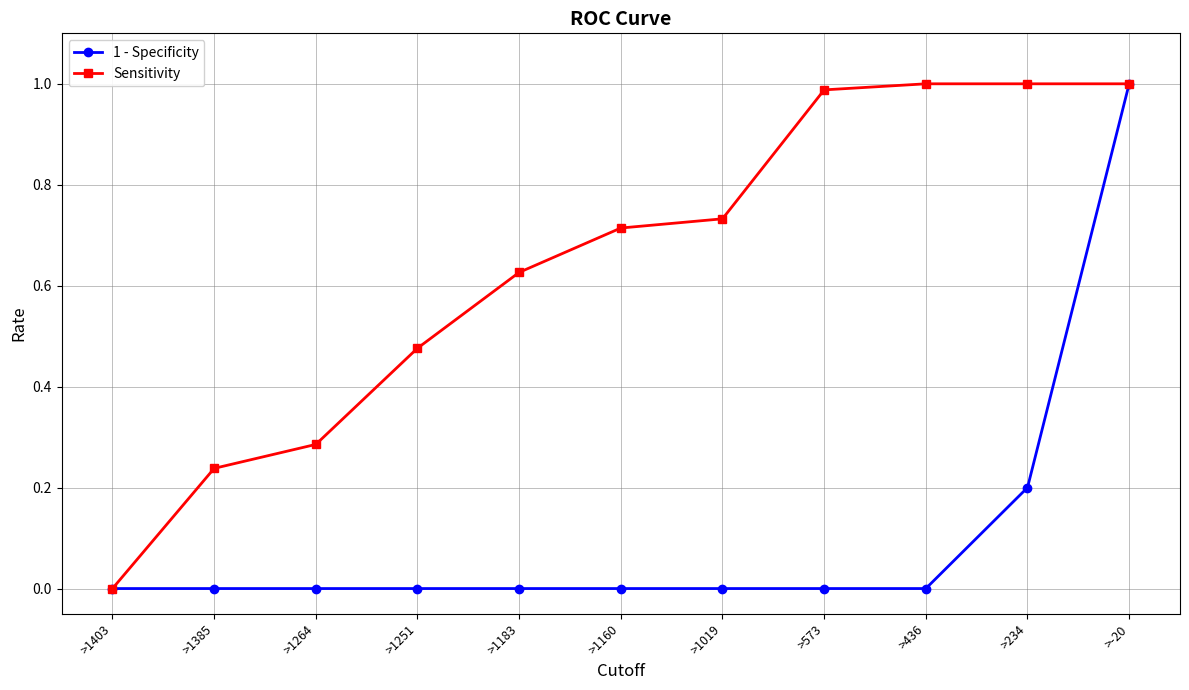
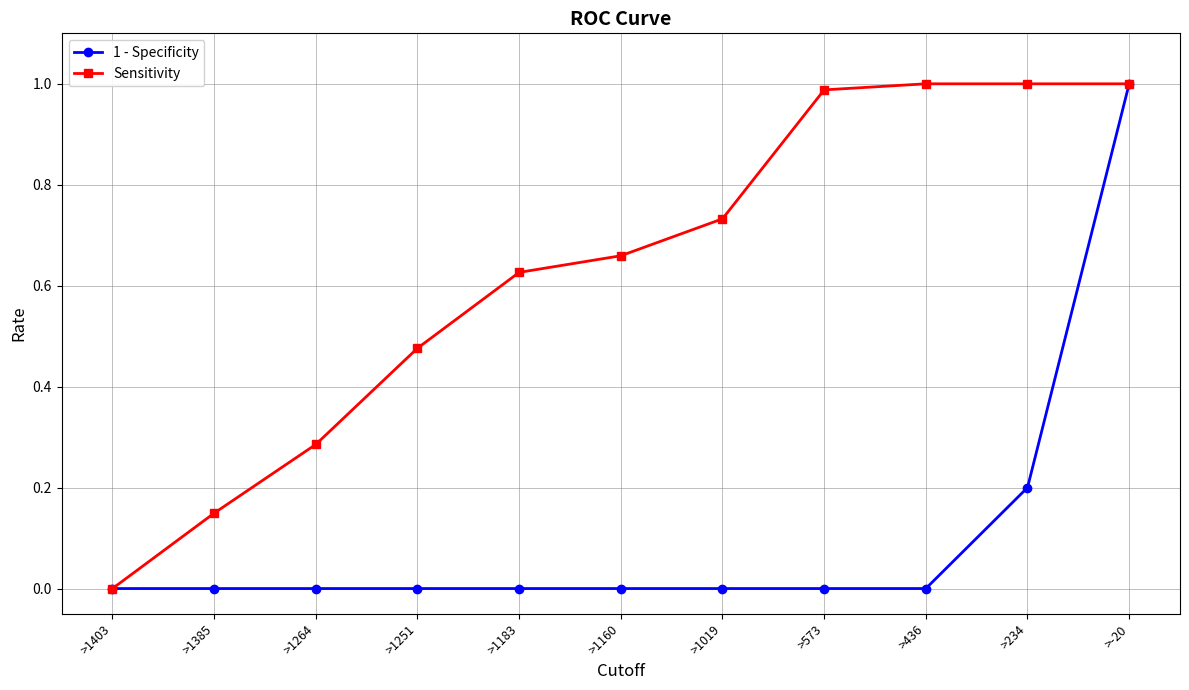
Sensitivity, >1385: 0.24 -> 0.15
Sensitivity, >1160: 0.71 -> 0.66
